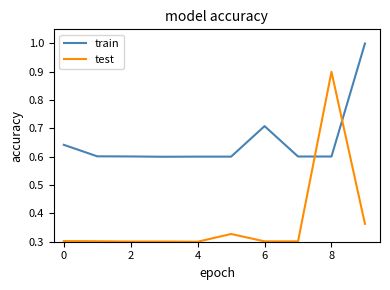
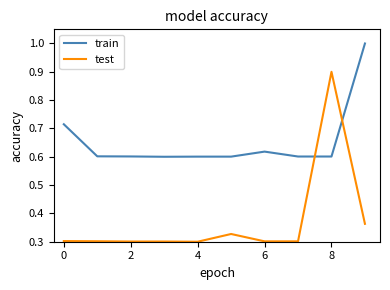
train, 0: 0.64 -> 0.71
train, 6: 0.71 -> 0.62
